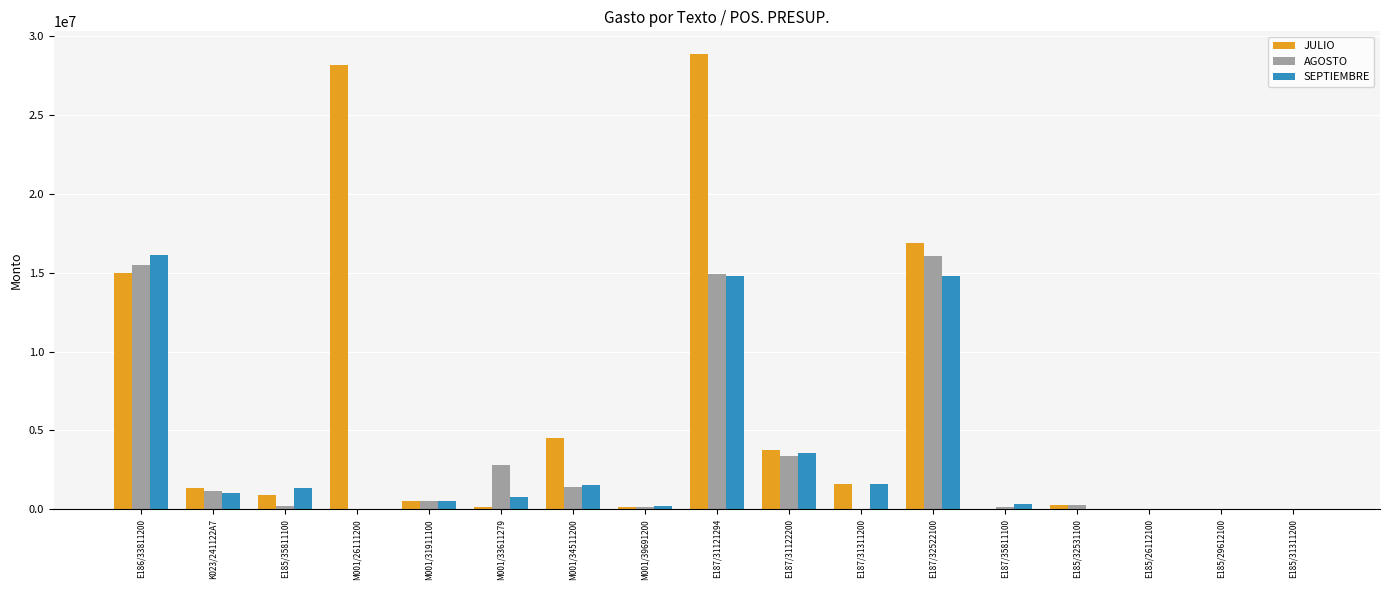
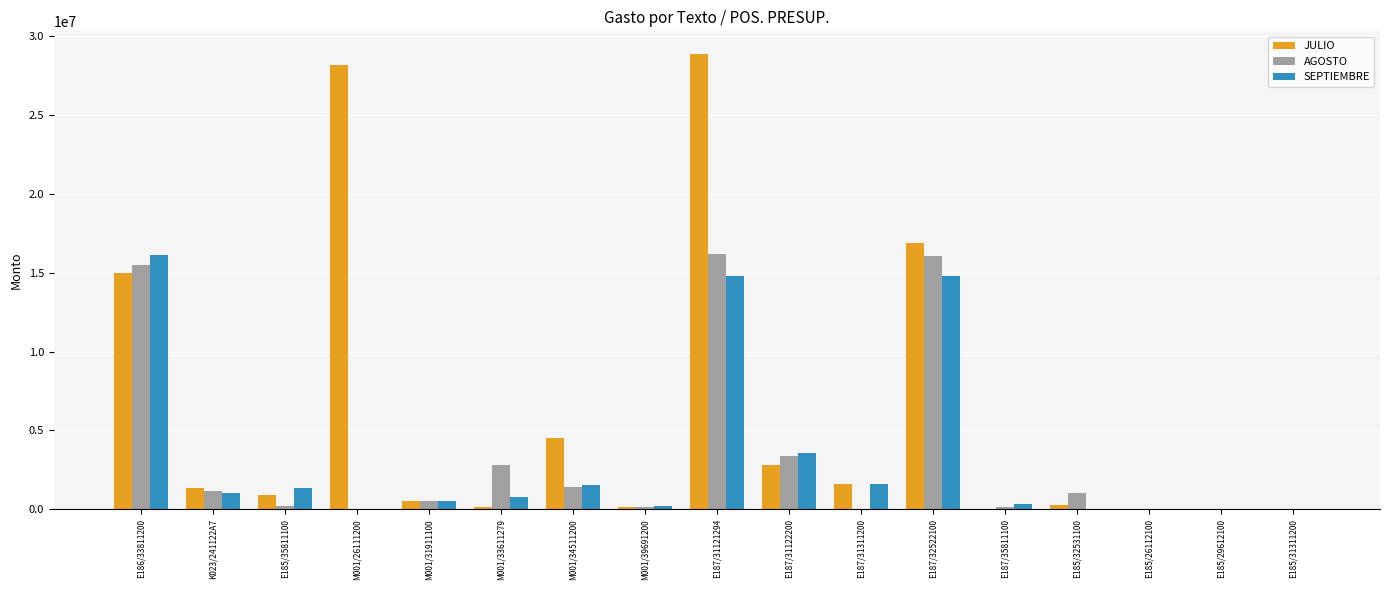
AGOSTO, E187/31121294: 14900000 -> 16200000
JULIO, E187/31122200: 3800000 -> 2800000
AGOSTO, E185/32531100: 200000 -> 1000000
